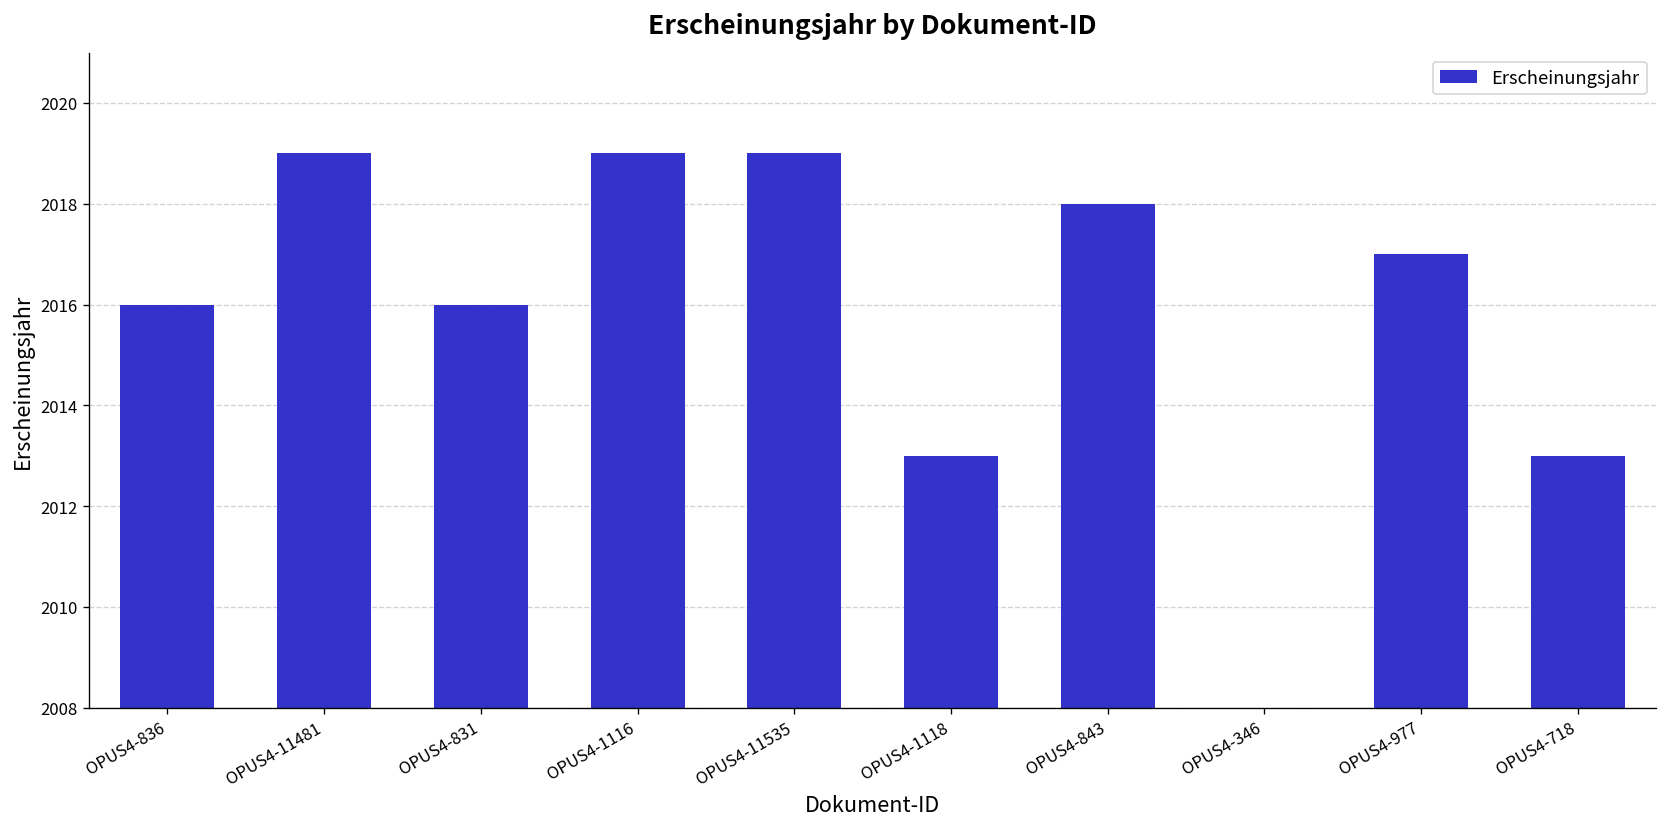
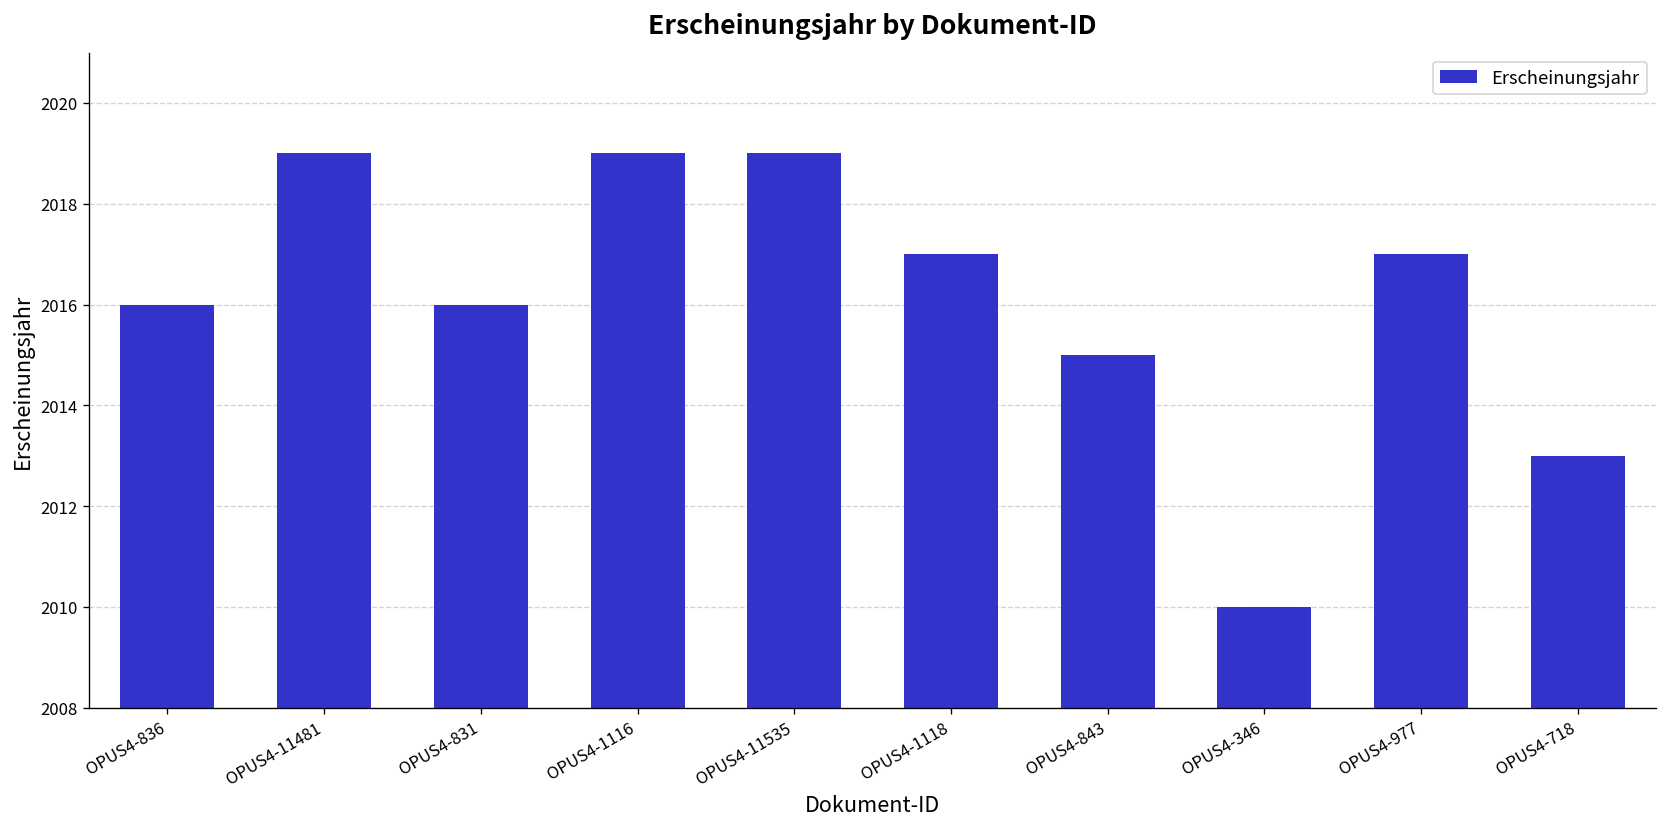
OPUS4-1118: 2013 -> 2017
OPUS4-843: 2018 -> 2015
OPUS4-346: 2008 -> 2010
